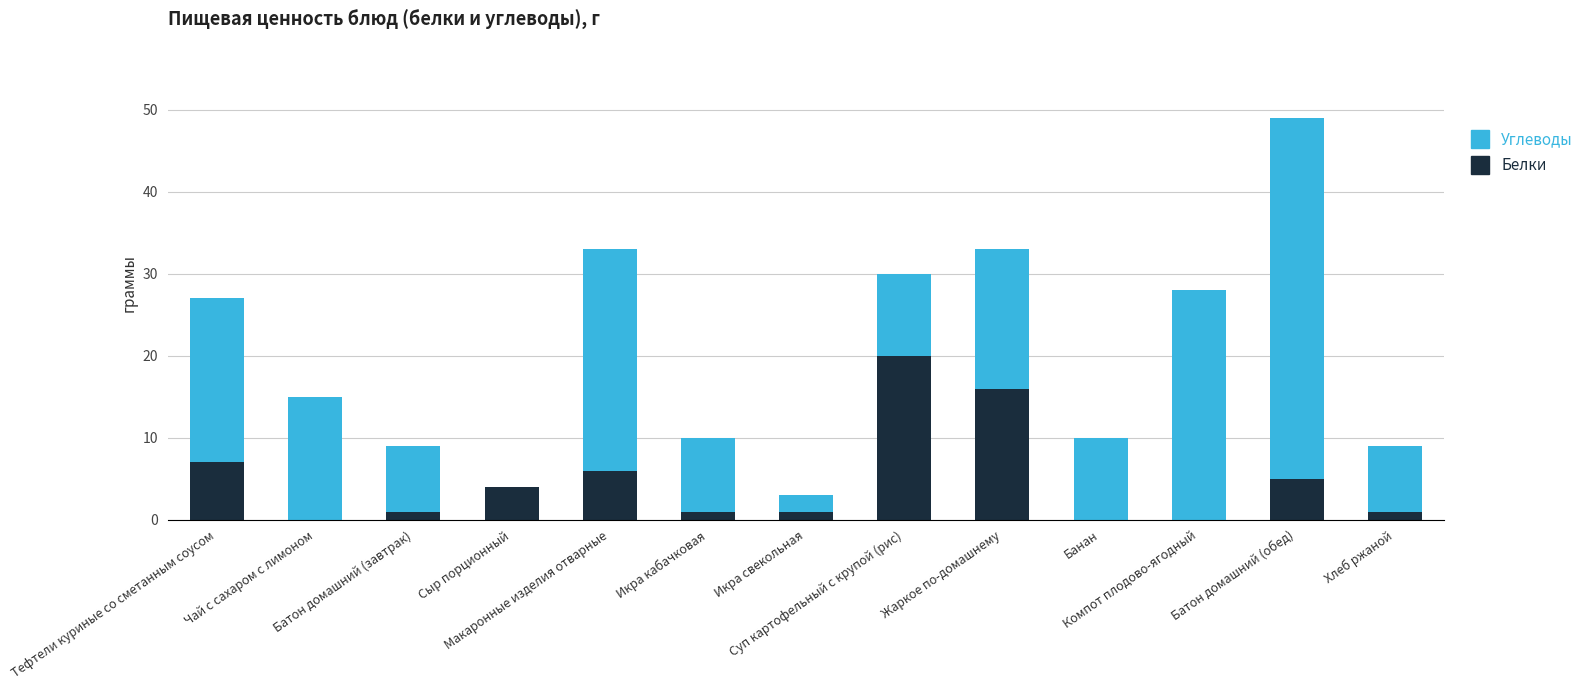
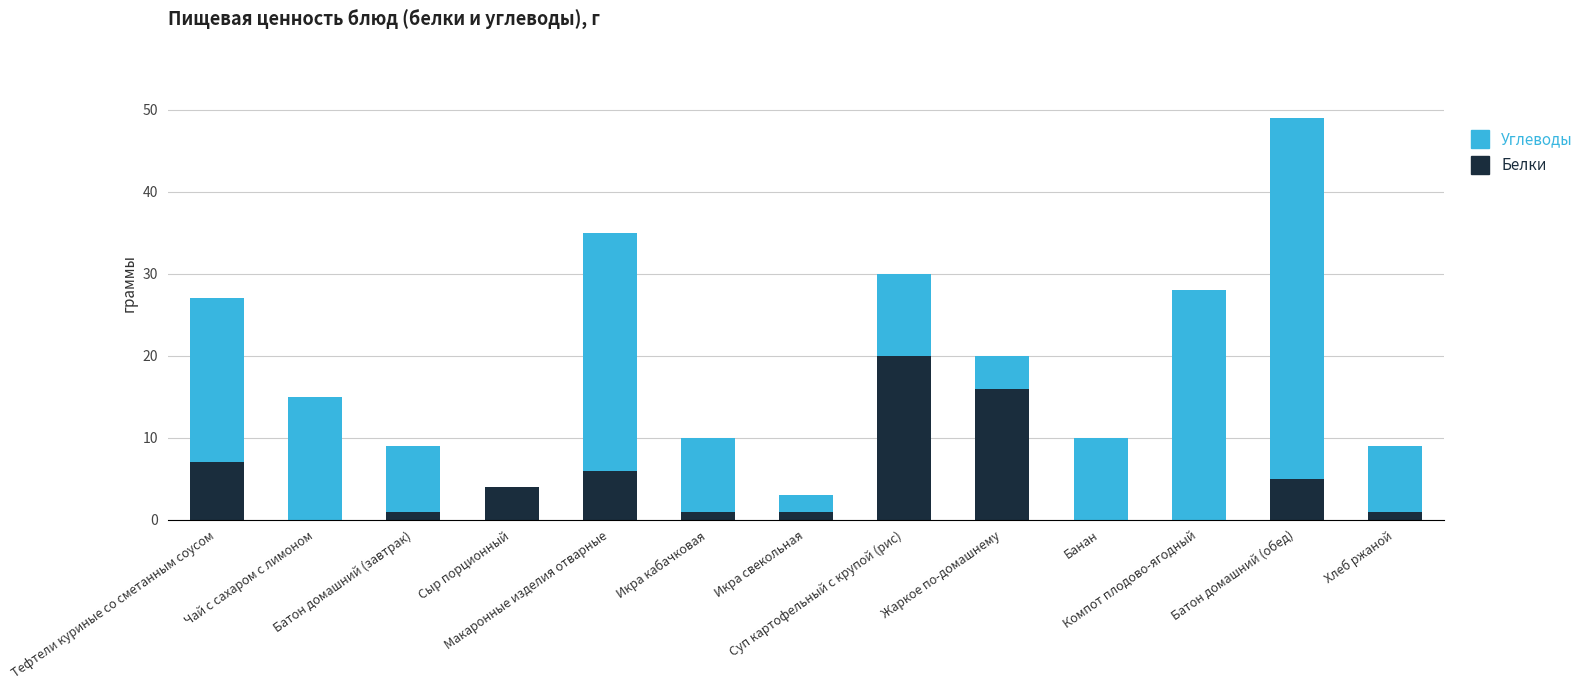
Углеводы, Макаронные изделия отварные: 27 -> 29
Углеводы, Жаркое по-домашнему: 17 -> 4
